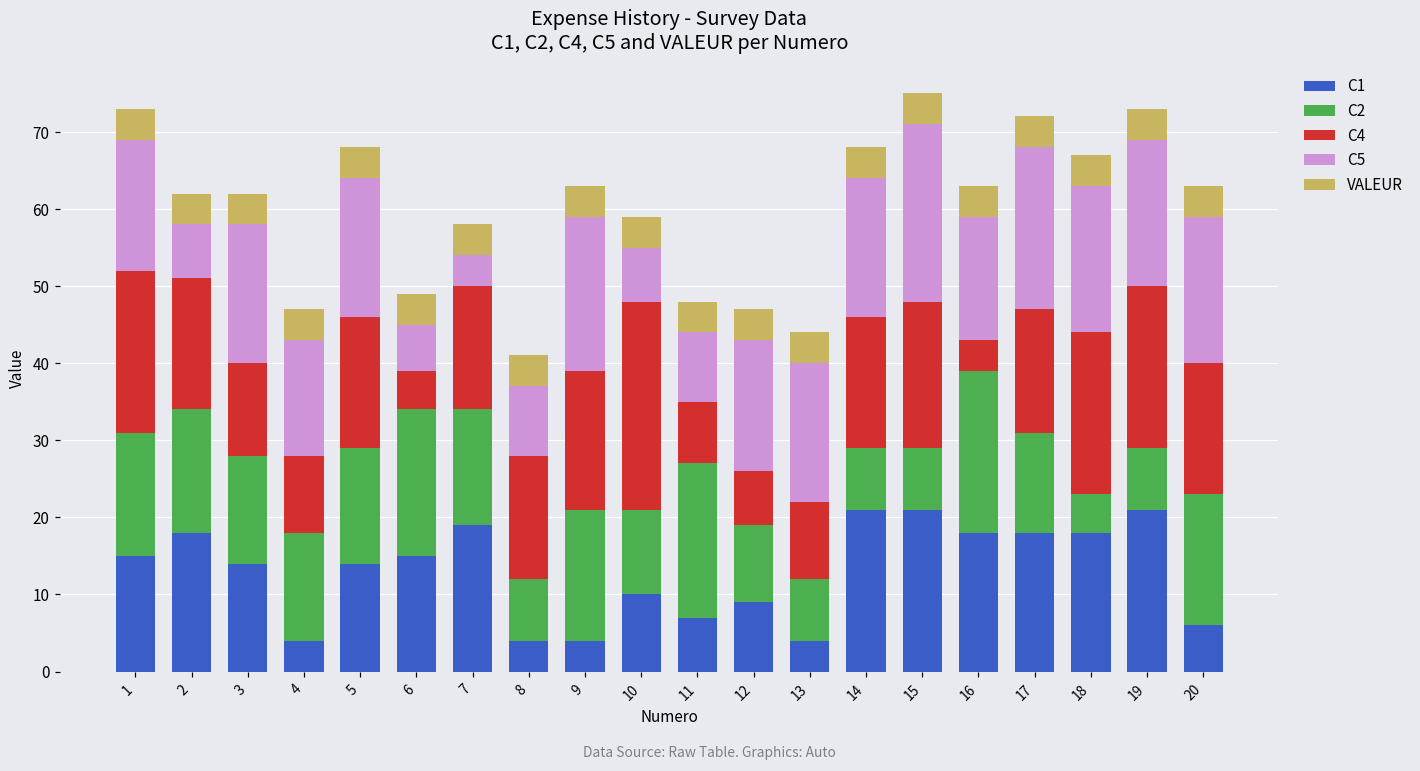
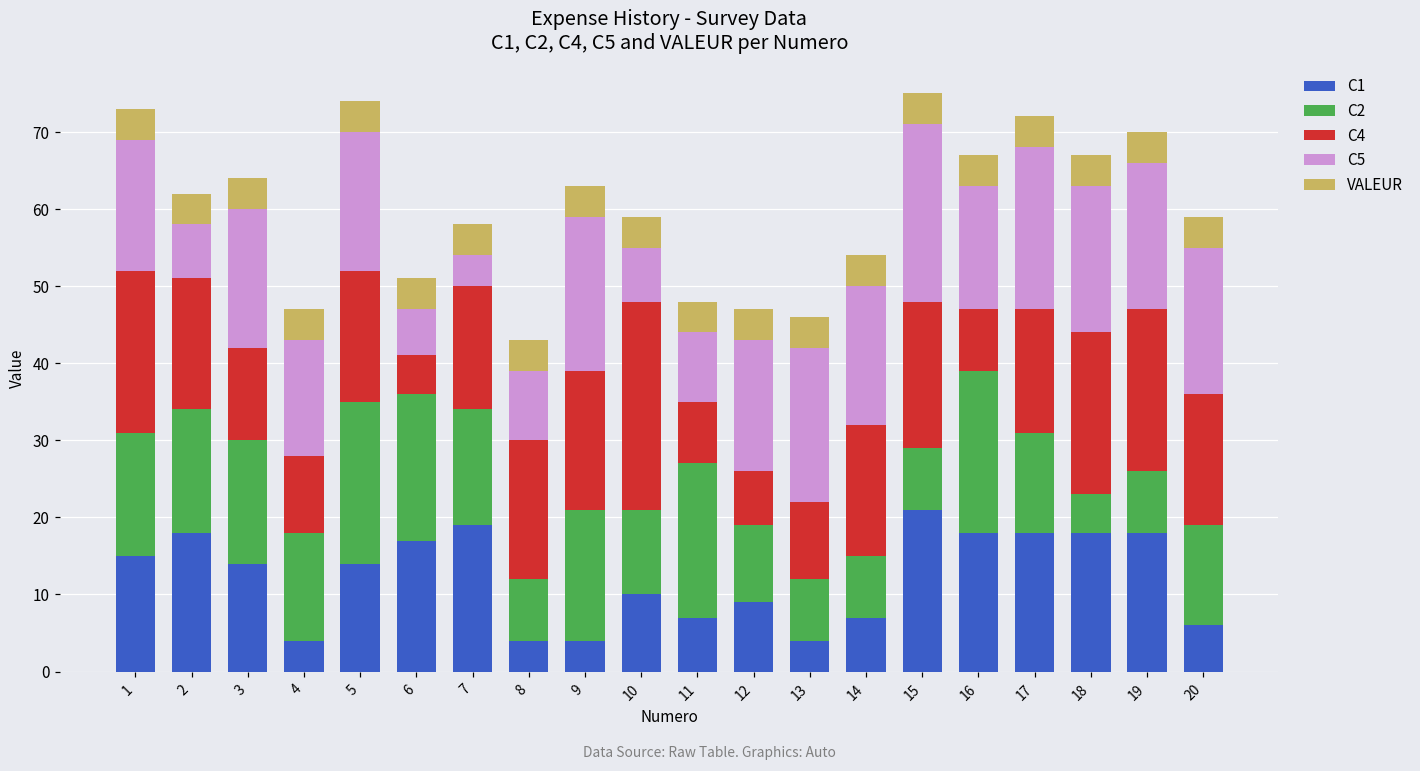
C2, 3: 14 -> 16
C2, 5: 15 -> 21
C1, 6: 15 -> 17
C4, 8: 16 -> 18
C5, 13: 18 -> 20
C1, 14: 21 -> 7
C4, 16: 4 -> 8
C1, 19: 21 -> 18
C2, 20: 17 -> 13
